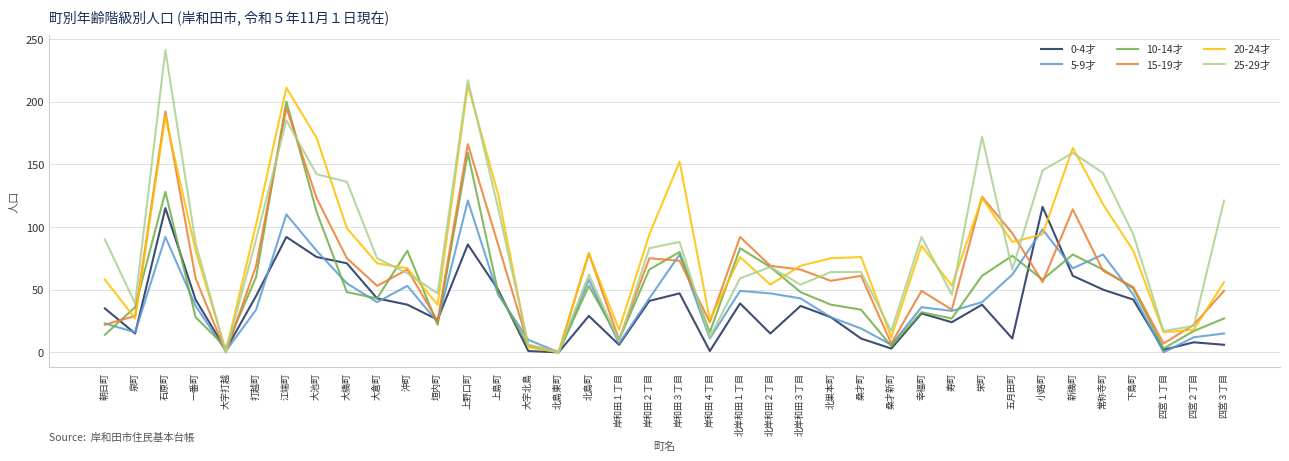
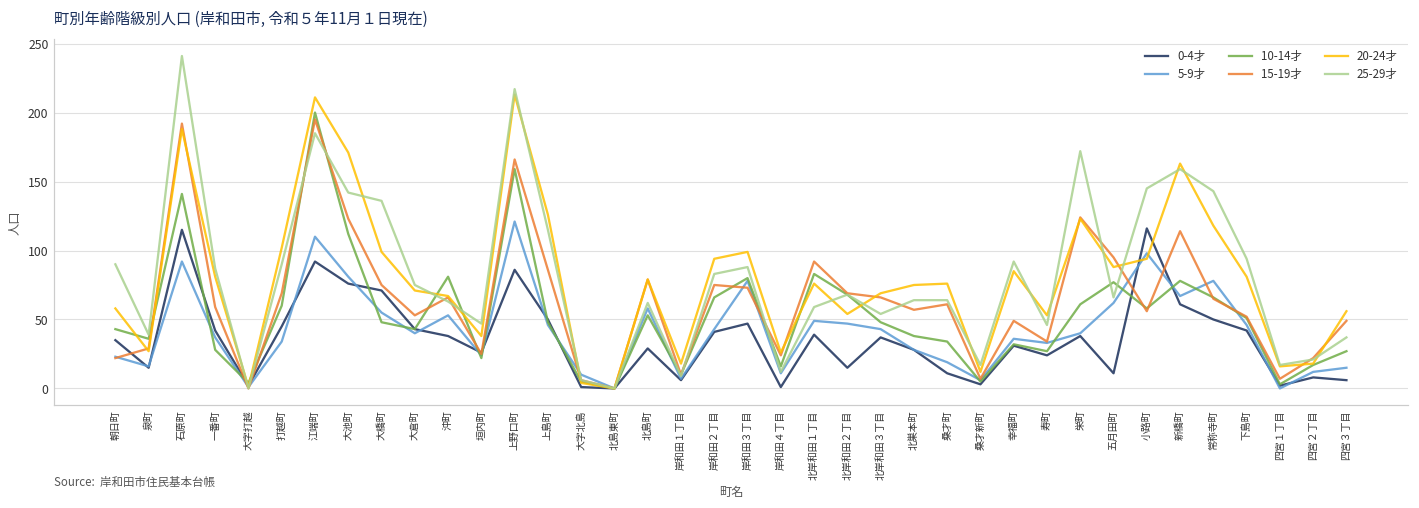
10-14才, 朝日町: 14 -> 43
10-14才, 石原町: 128 -> 141
20-24才, 岸和田３丁目: 152 -> 99
25-29才, 四宮３丁目: 121 -> 37
